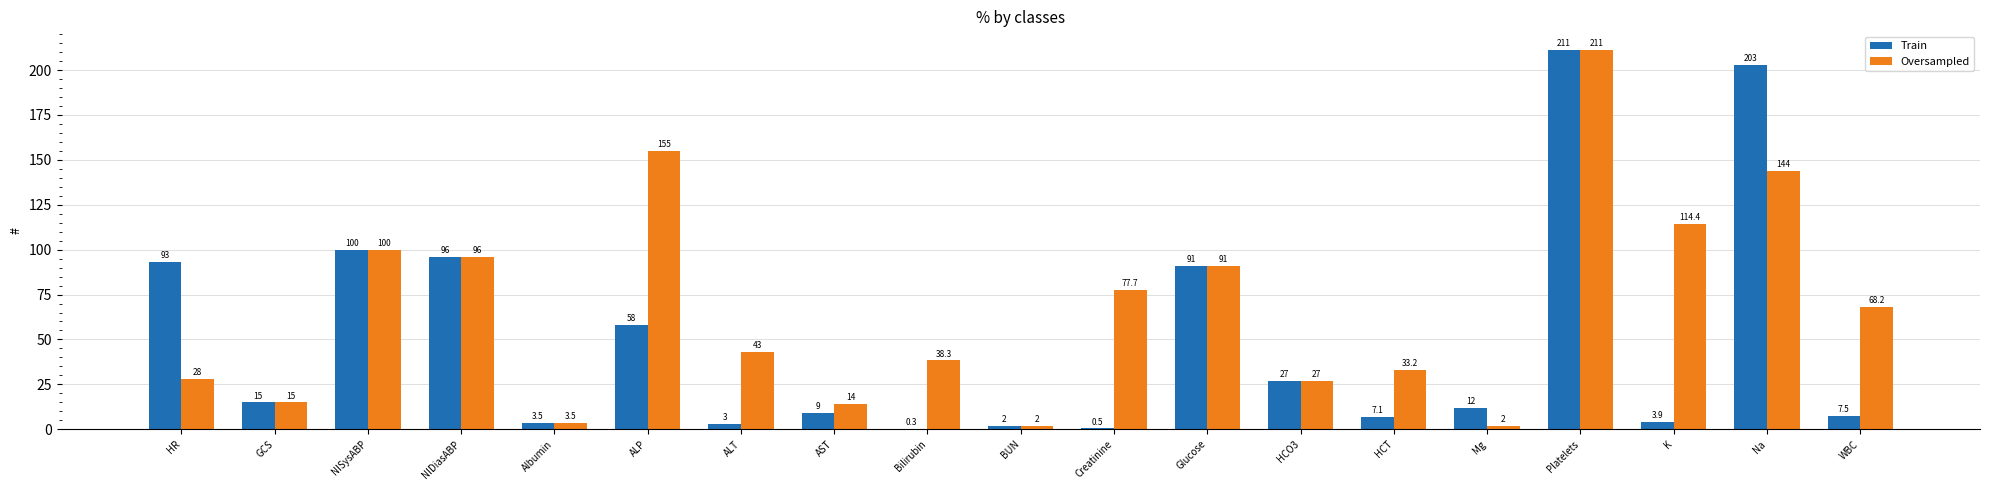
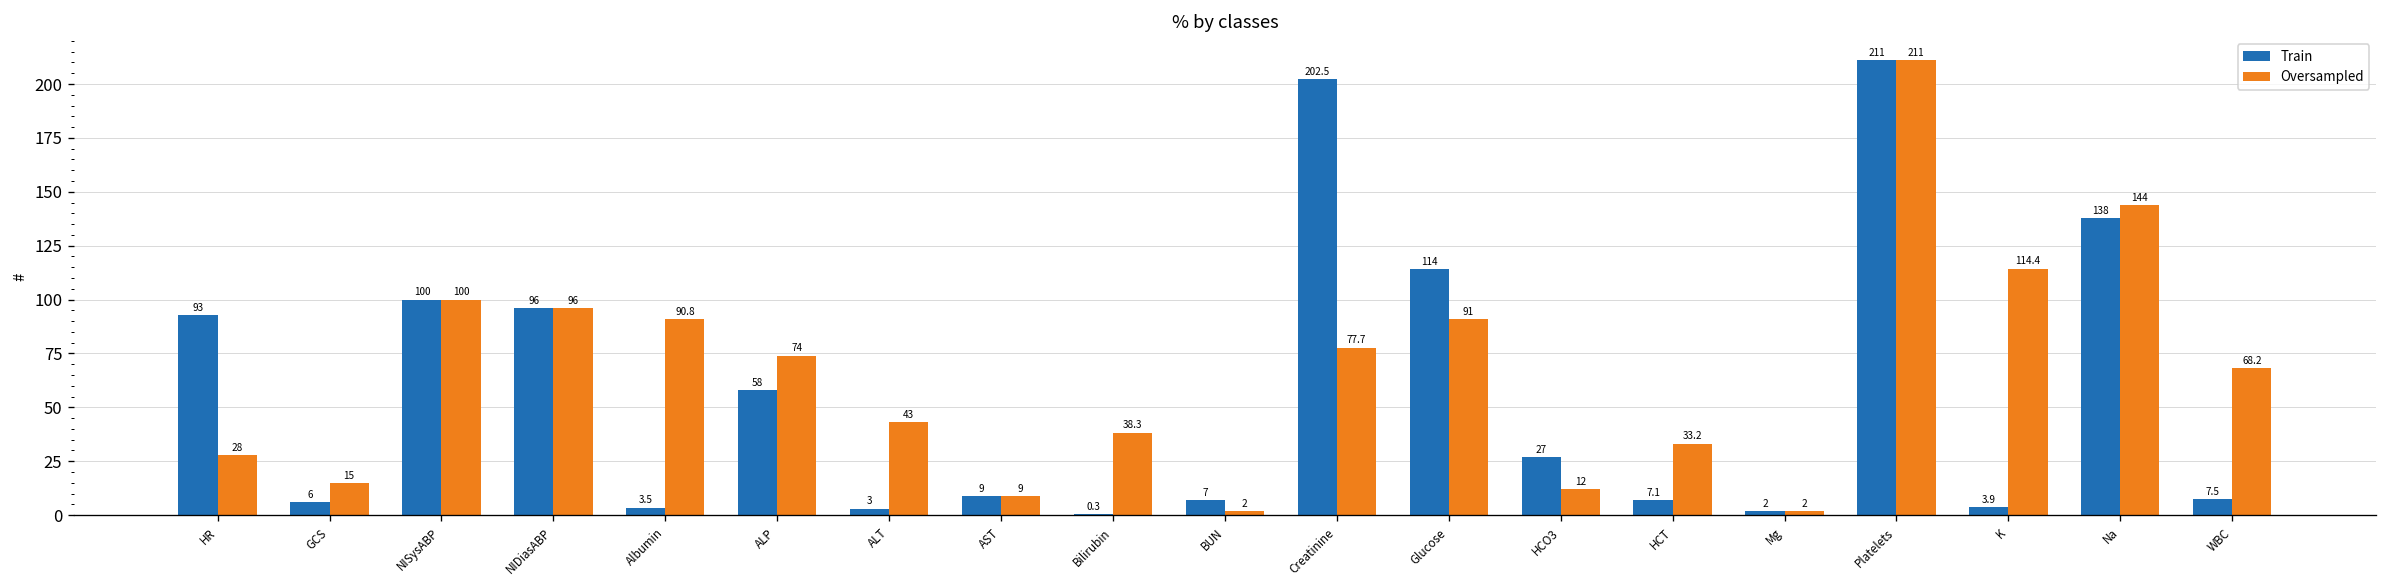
Train, GCS: 15 -> 6
Oversampled, Albumin: 3.5 -> 90.8
Oversampled, ALP: 155 -> 74
Oversampled, AST: 14 -> 9
Train, BUN: 2 -> 7
Train, Creatinine: 0.5 -> 202.5
Train, Glucose: 91 -> 114
Oversampled, HCO3: 27 -> 12
Train, Mg: 12 -> 2
Train, Na: 203 -> 138
